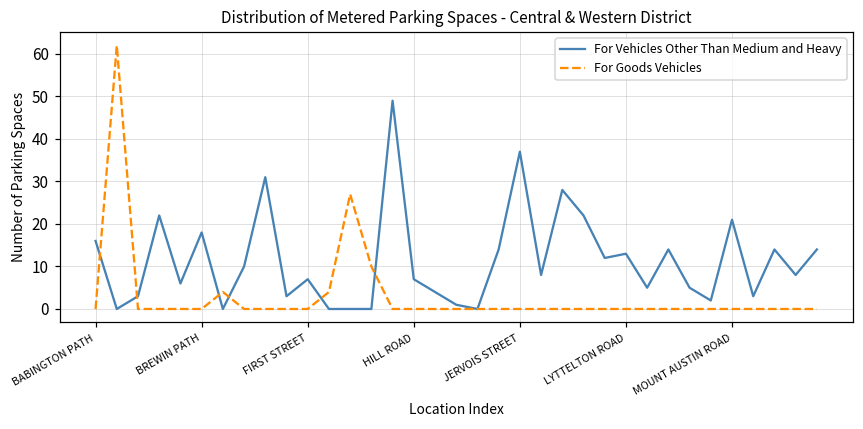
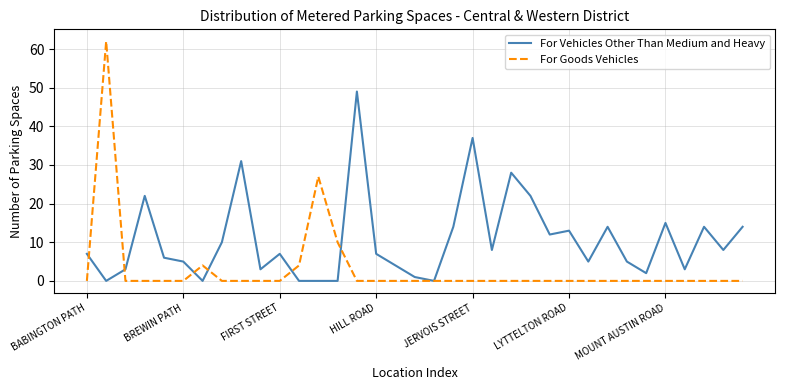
For Vehicles Other Than Medium and Heavy, BABINGTON PATH: 16 -> 7
For Vehicles Other Than Medium and Heavy, BREWIN PATH: 18 -> 5
For Vehicles Other Than Medium and Heavy, MOUNT AUSTIN ROAD: 21 -> 15
